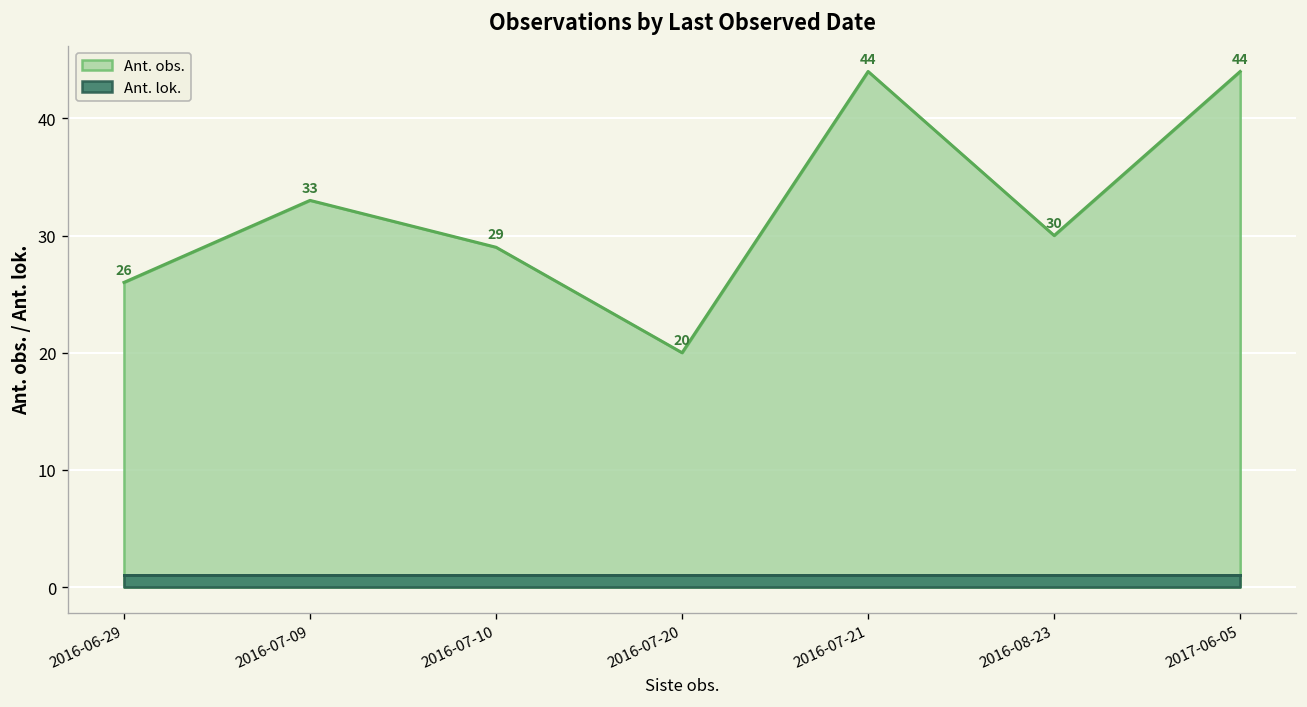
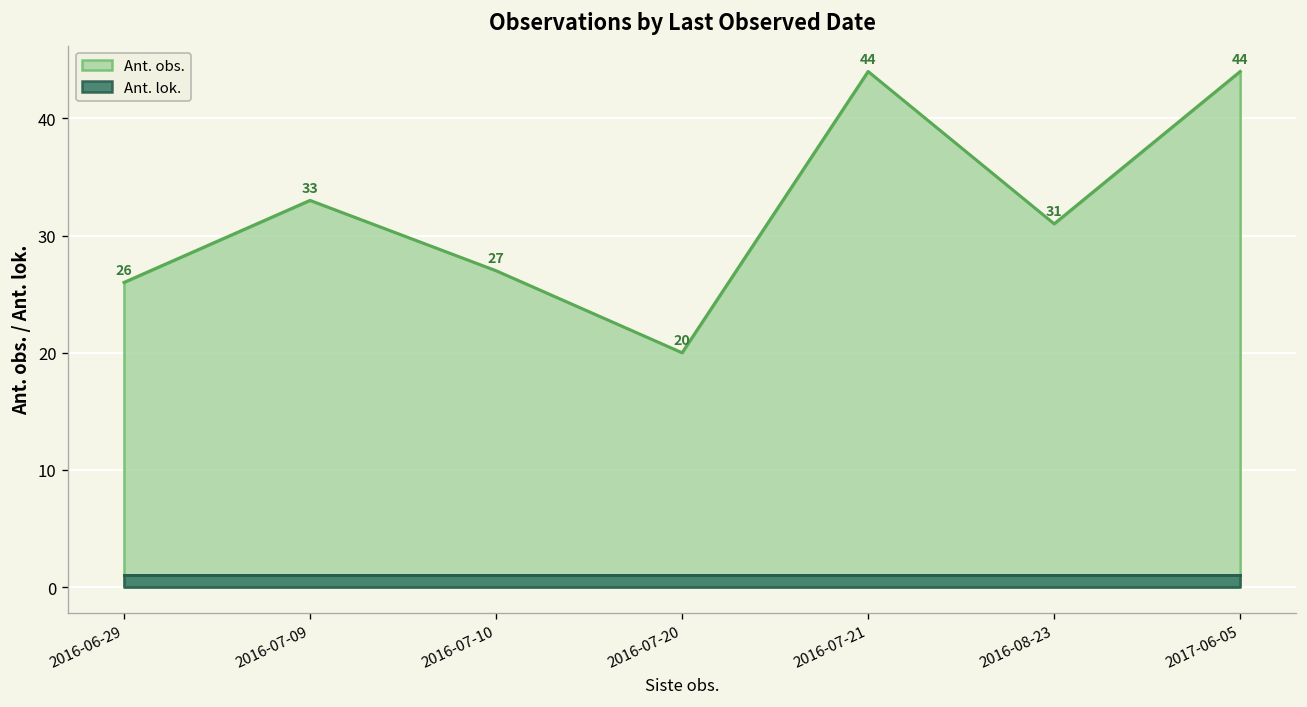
Ant. obs., 2016-07-10: 29 -> 27
Ant. obs., 2016-08-23: 30 -> 31
